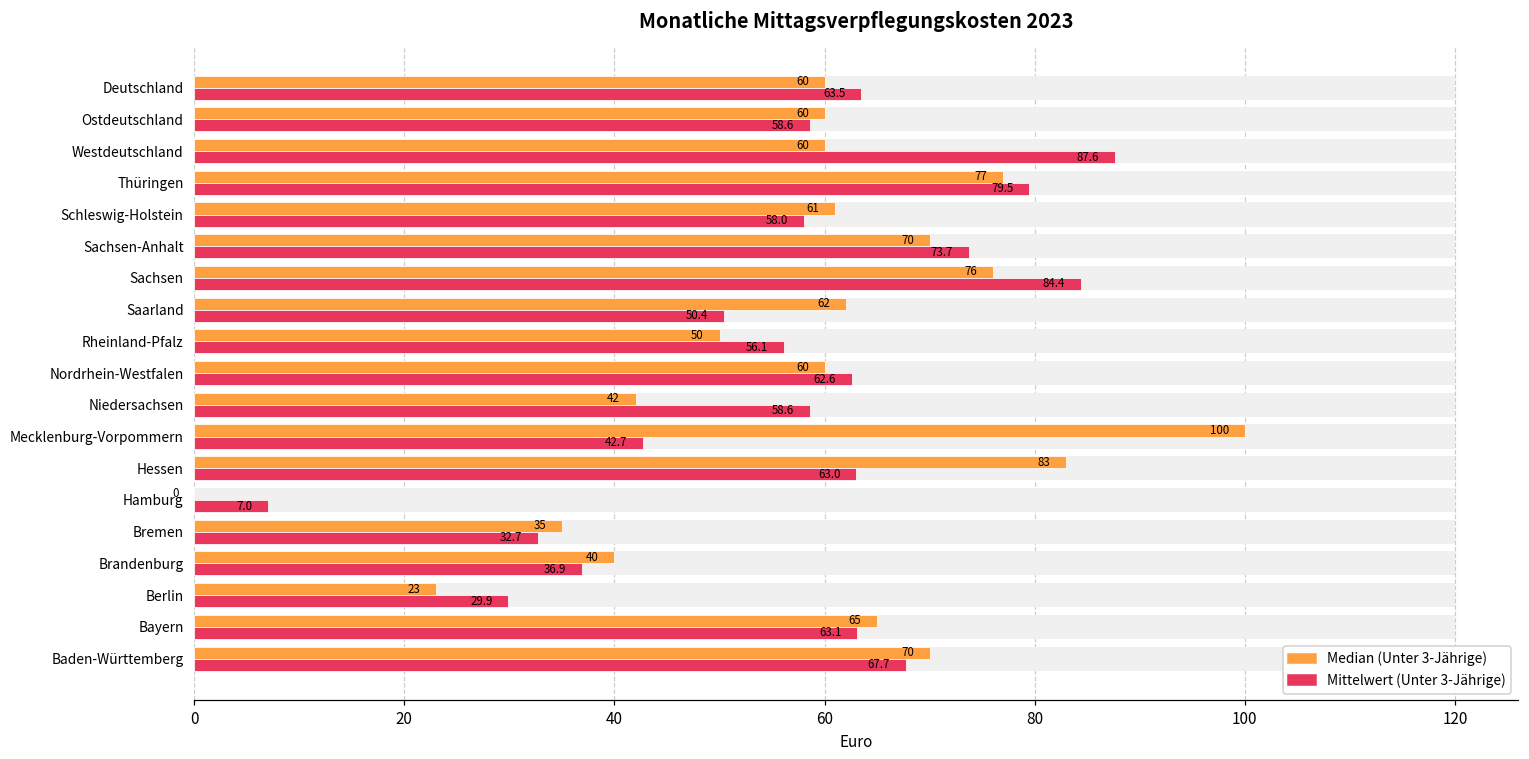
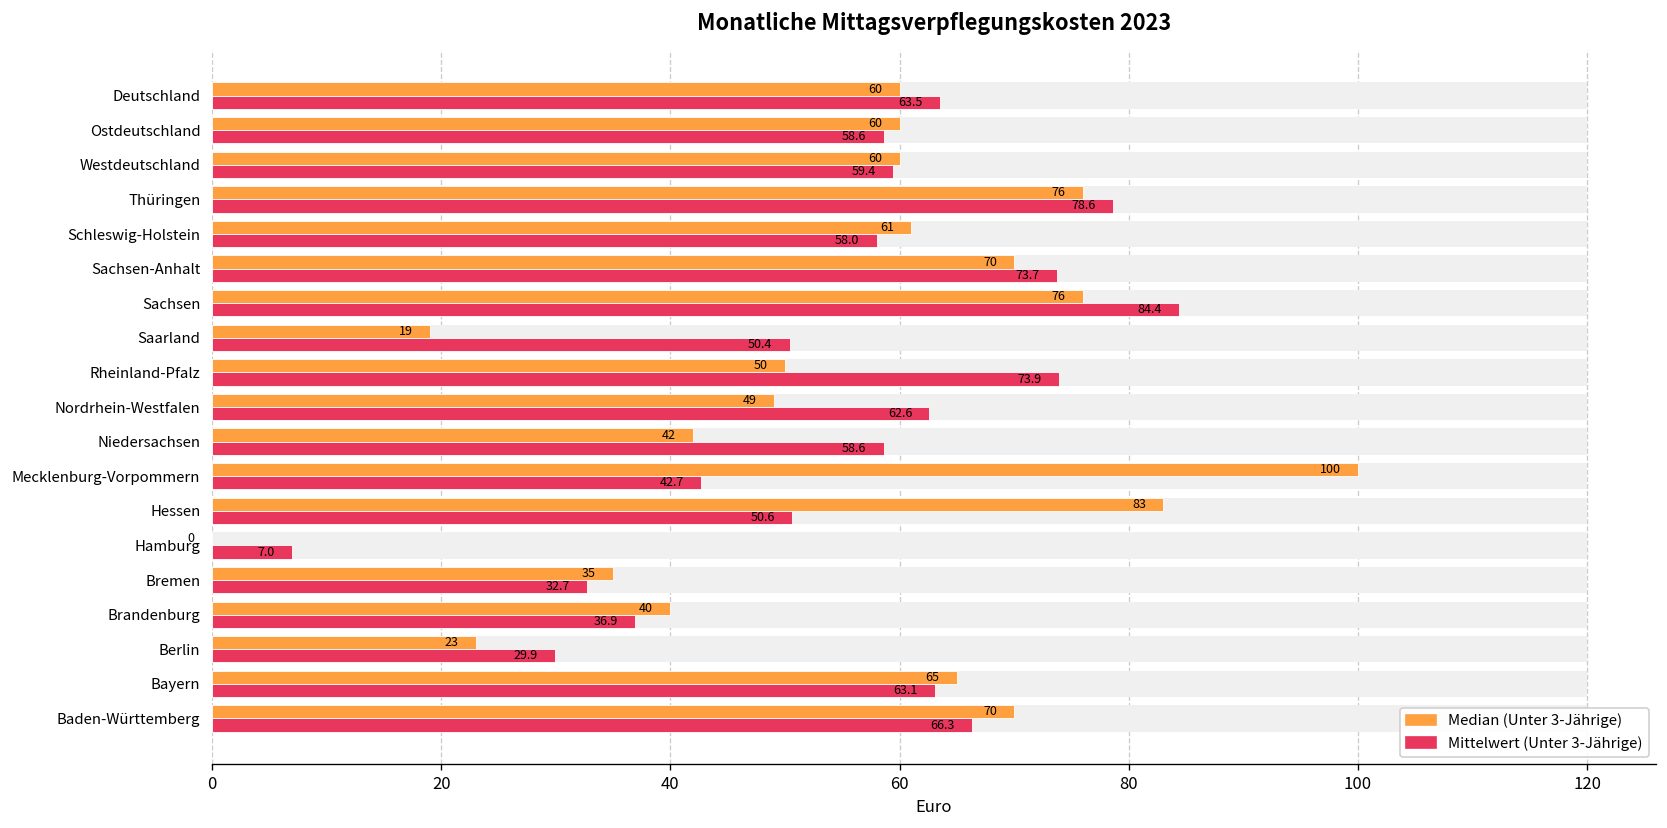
Mittelwert (Unter 3-Jährige), Westdeutschland: 87.6 -> 59.4
Median (Unter 3-Jährige), Thüringen: 77 -> 76
Mittelwert (Unter 3-Jährige), Thüringen: 79.5 -> 78.6
Median (Unter 3-Jährige), Saarland: 62 -> 19
Mittelwert (Unter 3-Jährige), Rheinland-Pfalz: 56.1 -> 73.9
Median (Unter 3-Jährige), Nordrhein-Westfalen: 60 -> 49
Mittelwert (Unter 3-Jährige), Hessen: 63.0 -> 50.6
Mittelwert (Unter 3-Jährige), Baden-Württemberg: 67.7 -> 66.3
